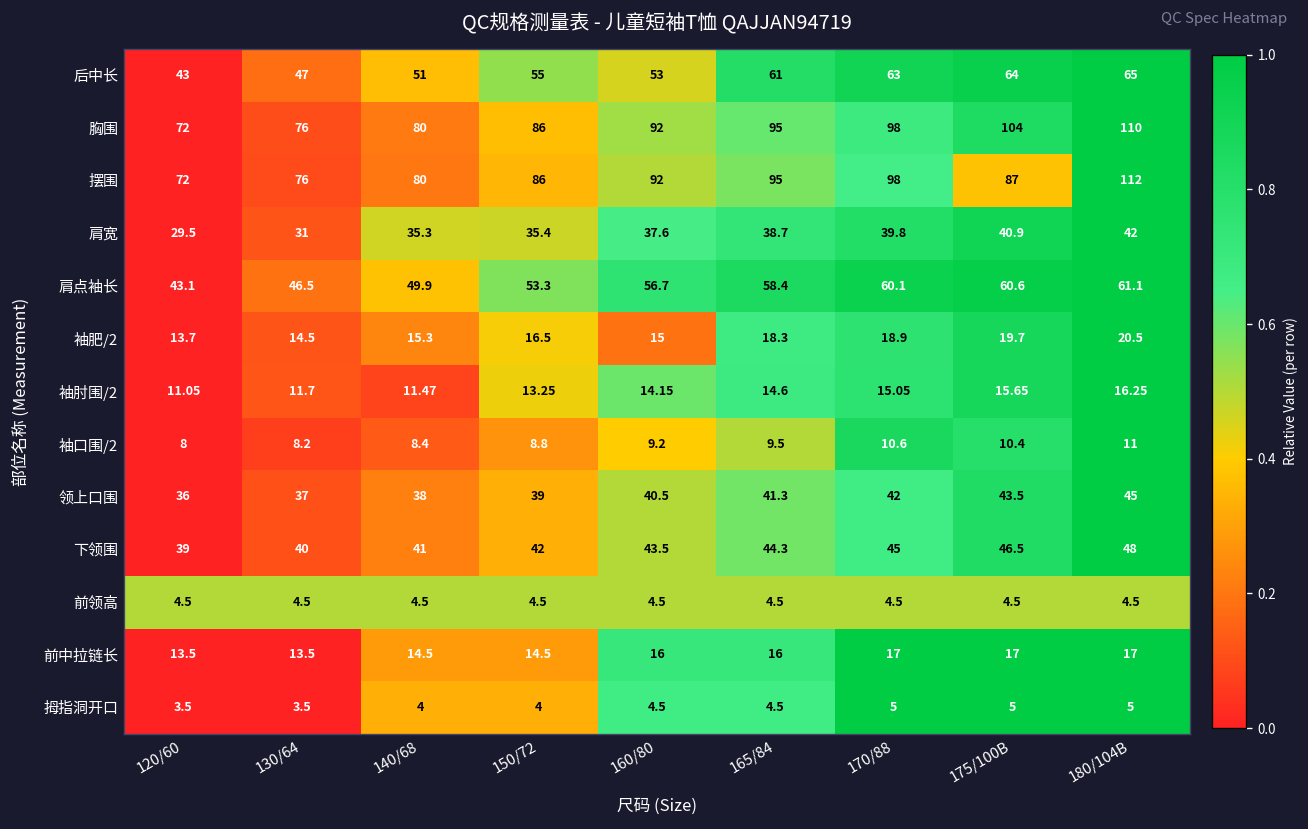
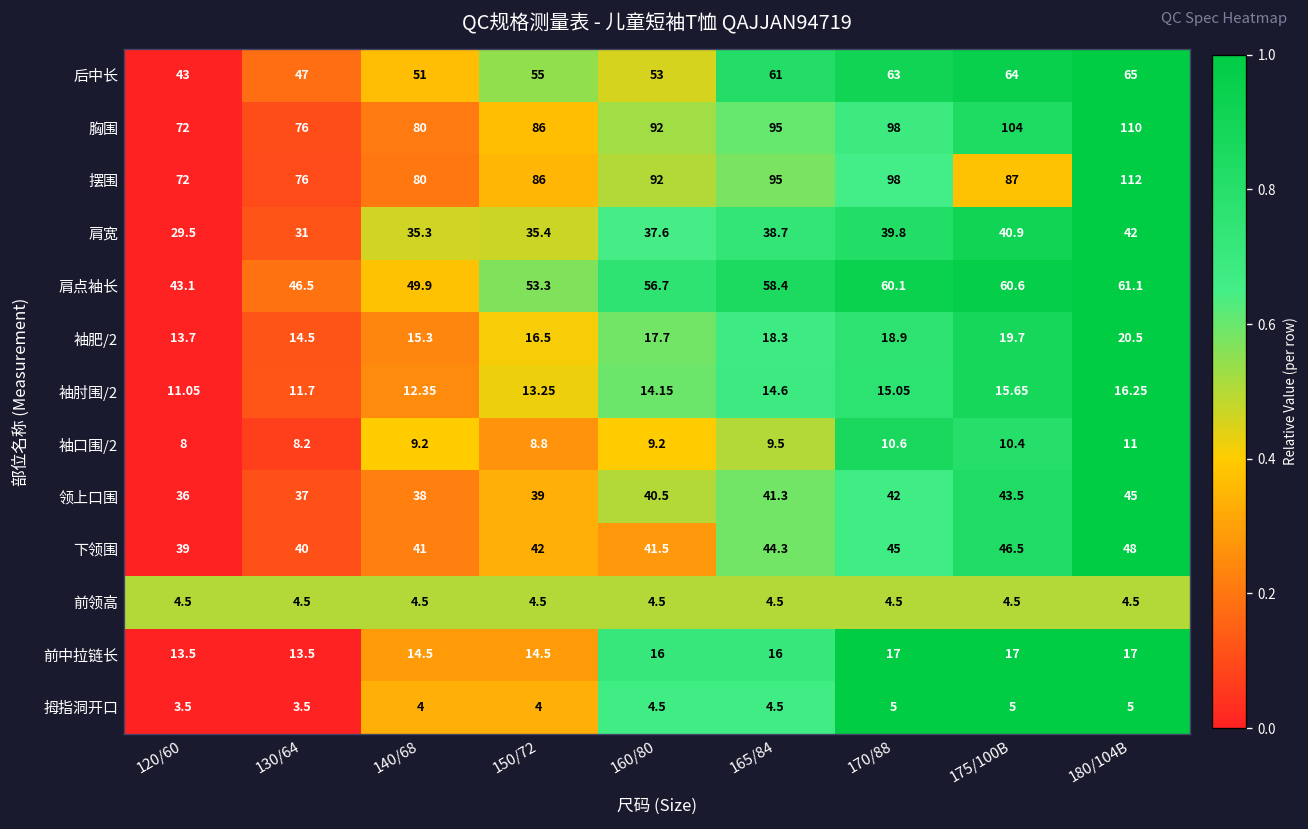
袖肥/2, 160/80: 15 -> 17.7
袖肘围/2, 140/68: 11.47 -> 12.35
袖口围/2, 140/68: 8.4 -> 9.2
下领围, 160/80: 43.5 -> 41.5
